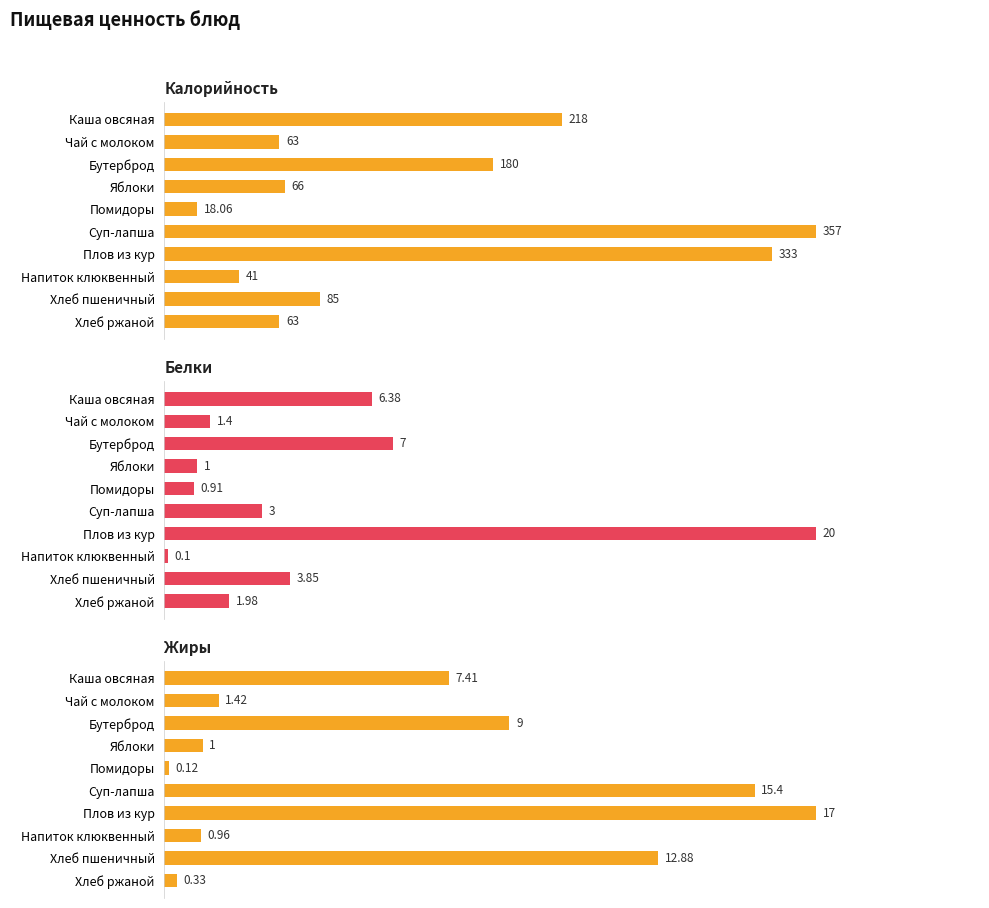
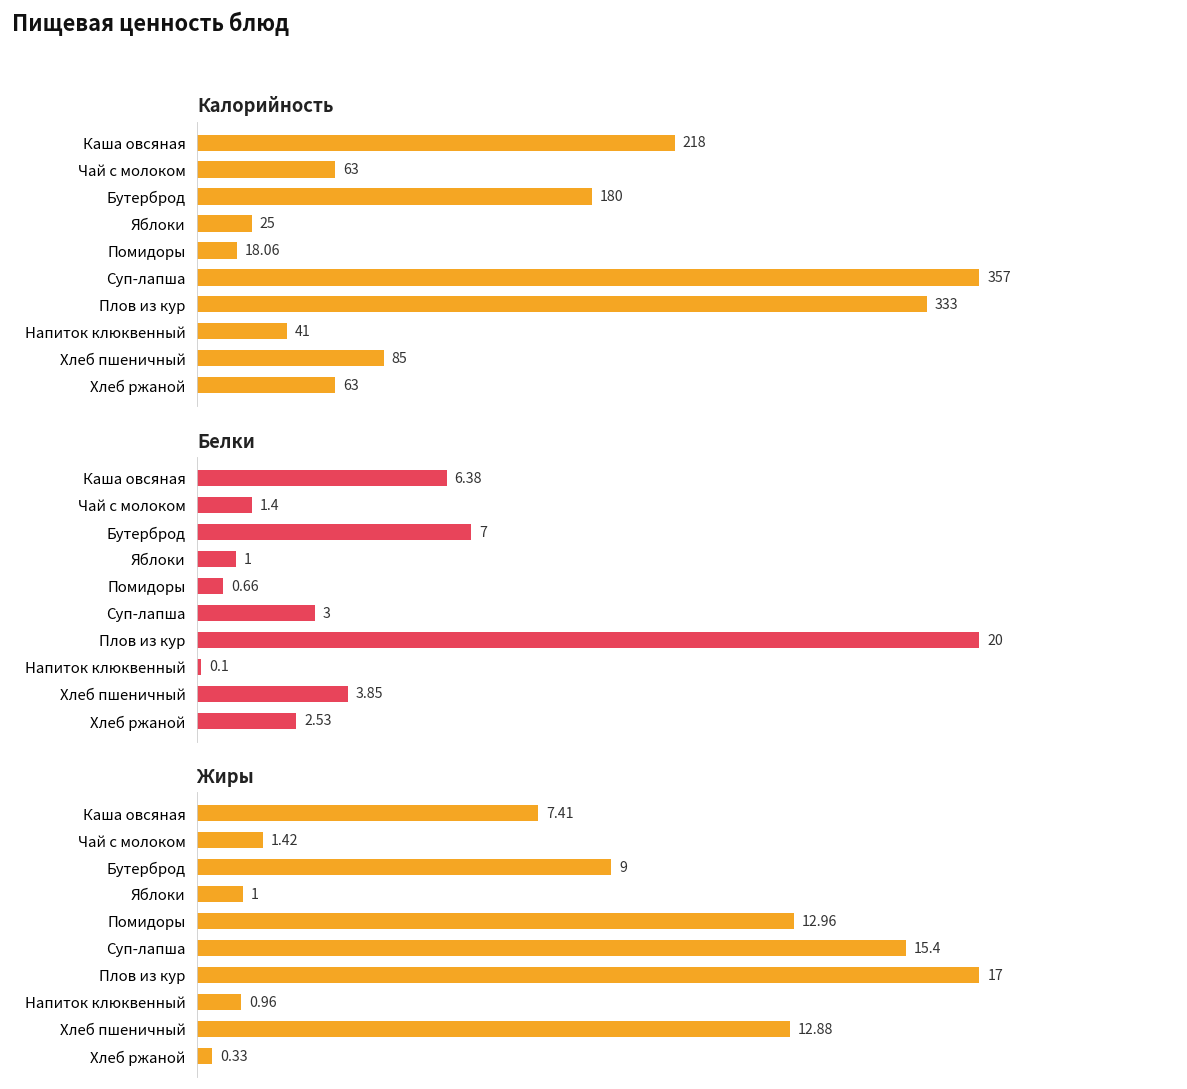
Калорийность, Яблоки: 66 -> 25
Белки, Помидоры: 0.91 -> 0.66
Белки, Хлеб ржаной: 1.98 -> 2.53
Жиры, Помидоры: 0.12 -> 12.96
